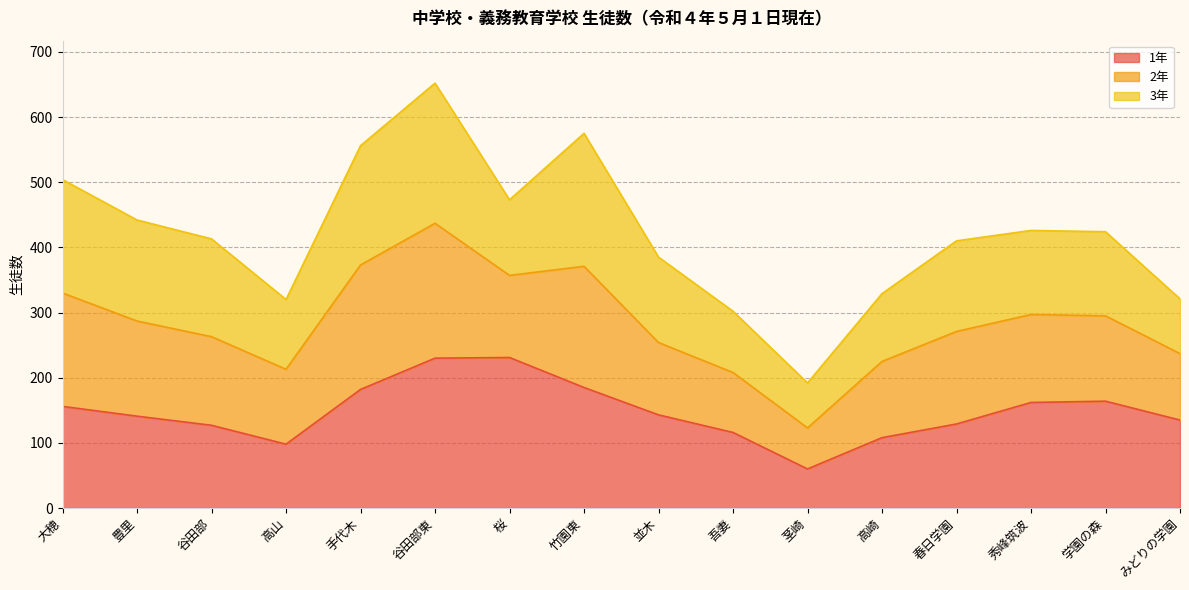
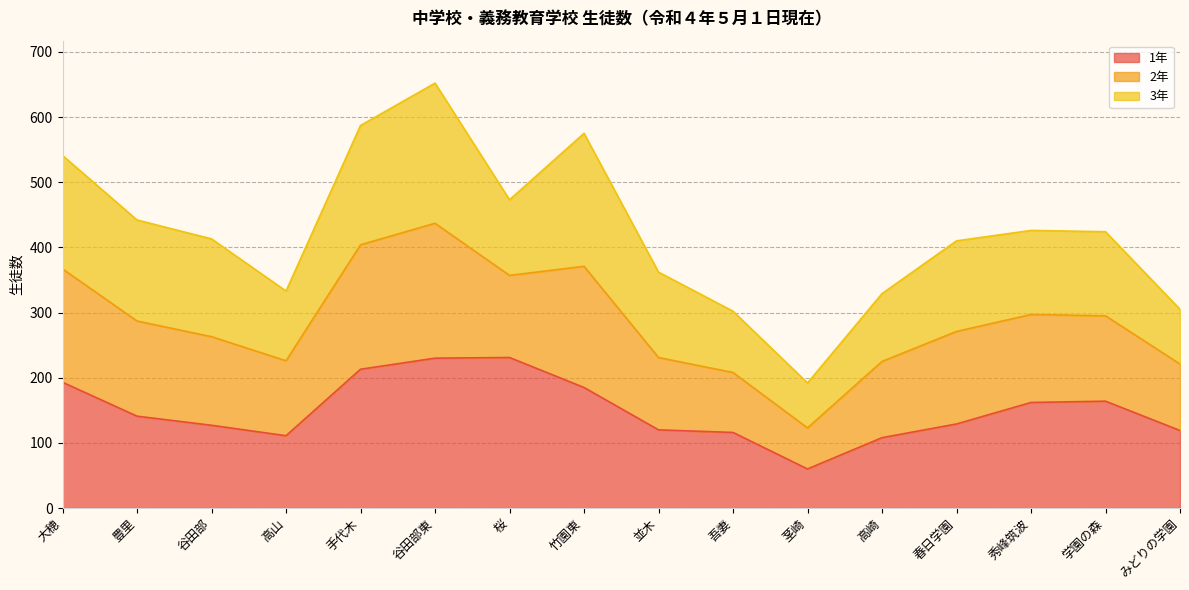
1年, 大穂: 160 -> 190
1年, 高山: 100 -> 110
1年, 手代木: 180 -> 210
1年, 並木: 140 -> 120
1年, みどりの学園: 140 -> 120
